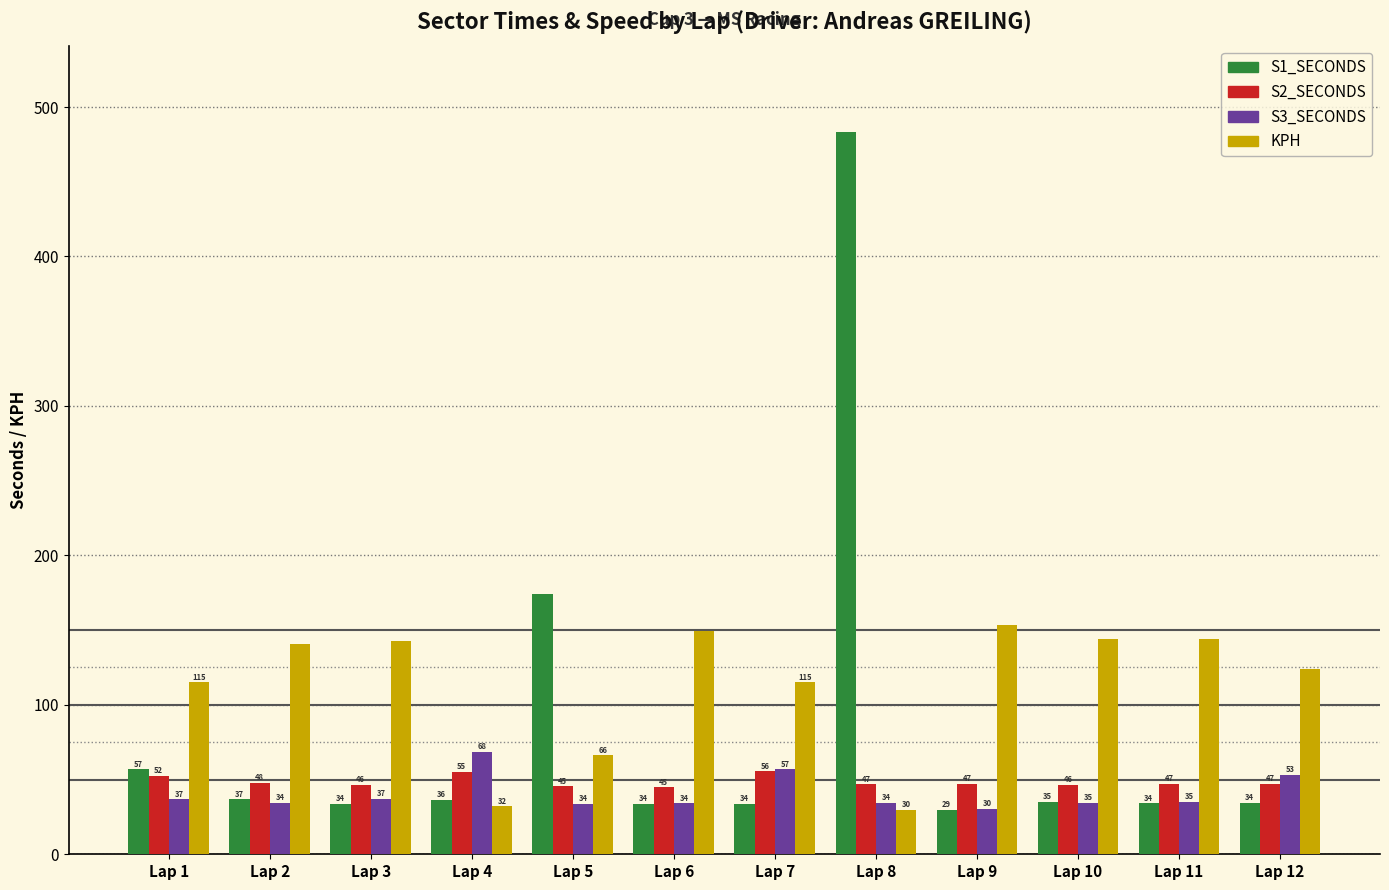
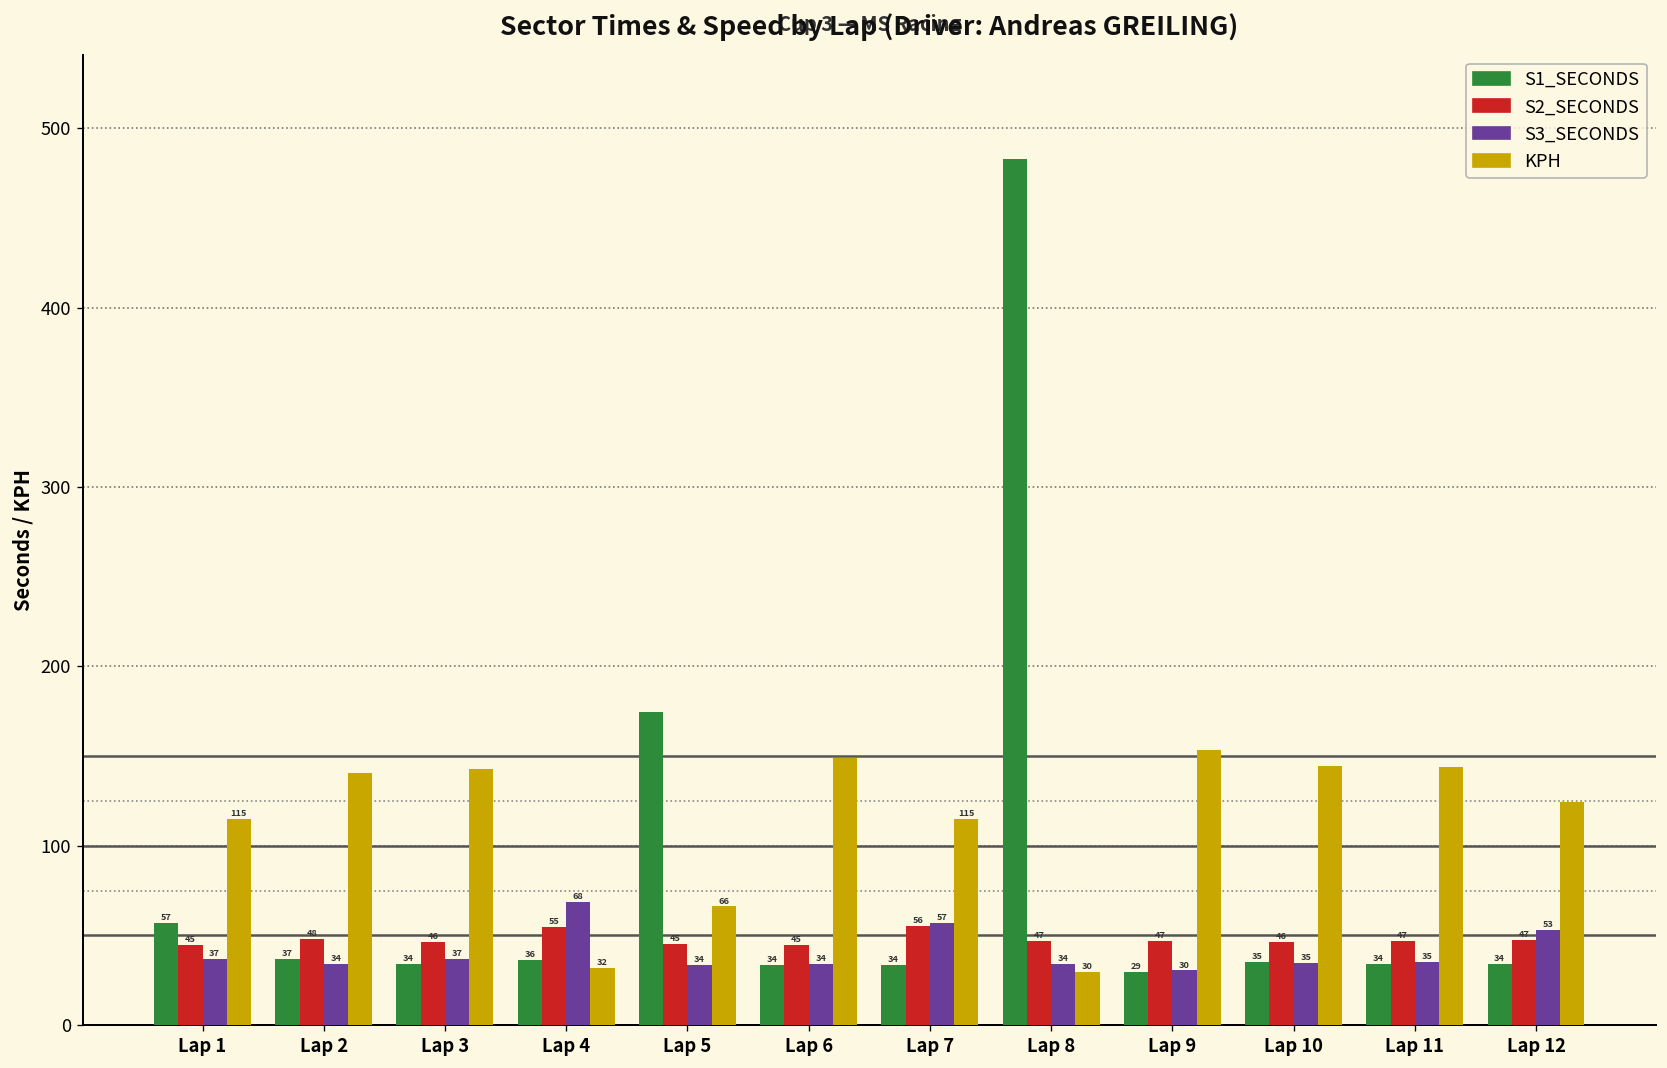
S2_SECONDS, Lap 1: 52 -> 45
